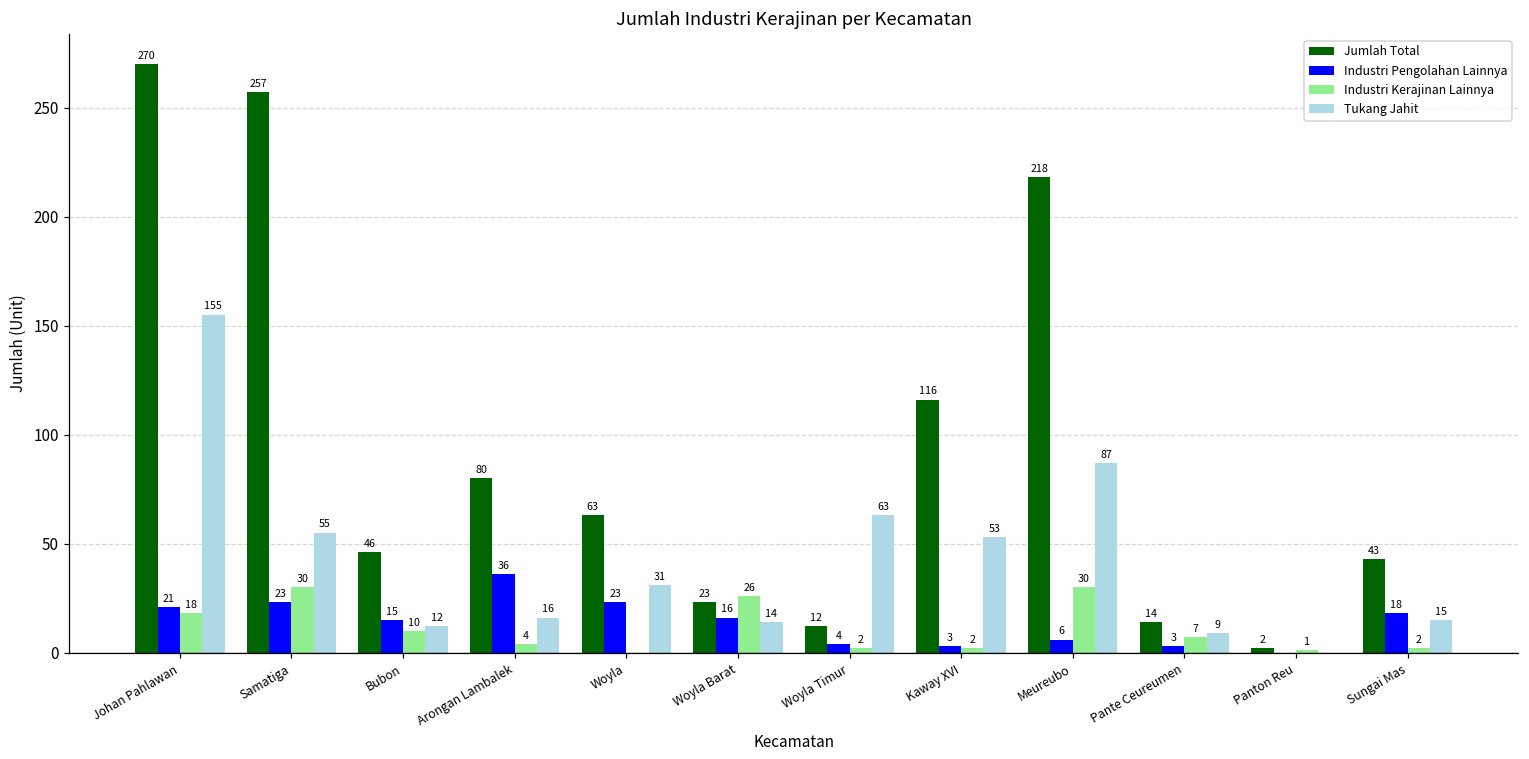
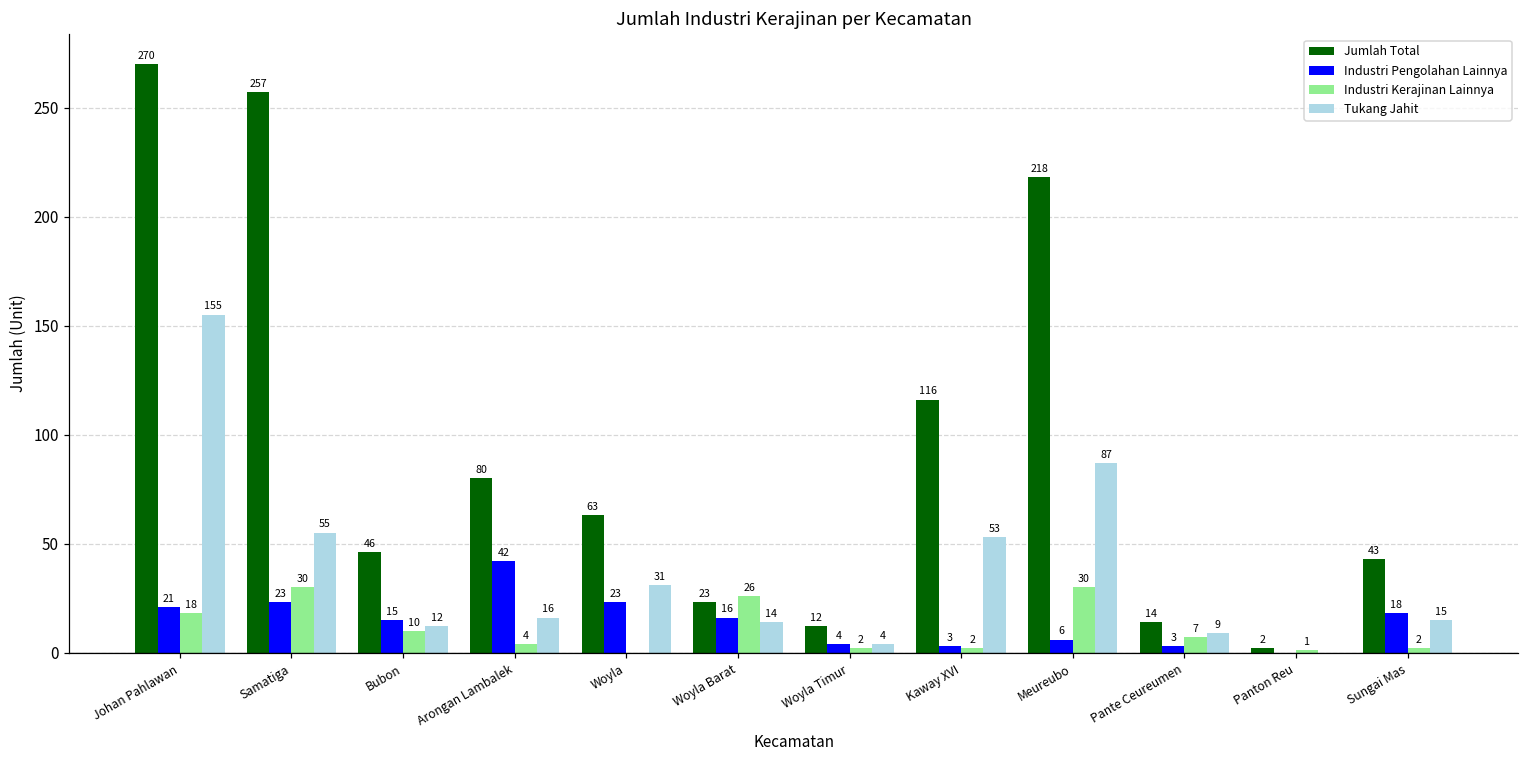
Industri Pengolahan Lainnya, Arongan Lambalek: 36 -> 42
Tukang Jahit, Woyla Timur: 63 -> 4
